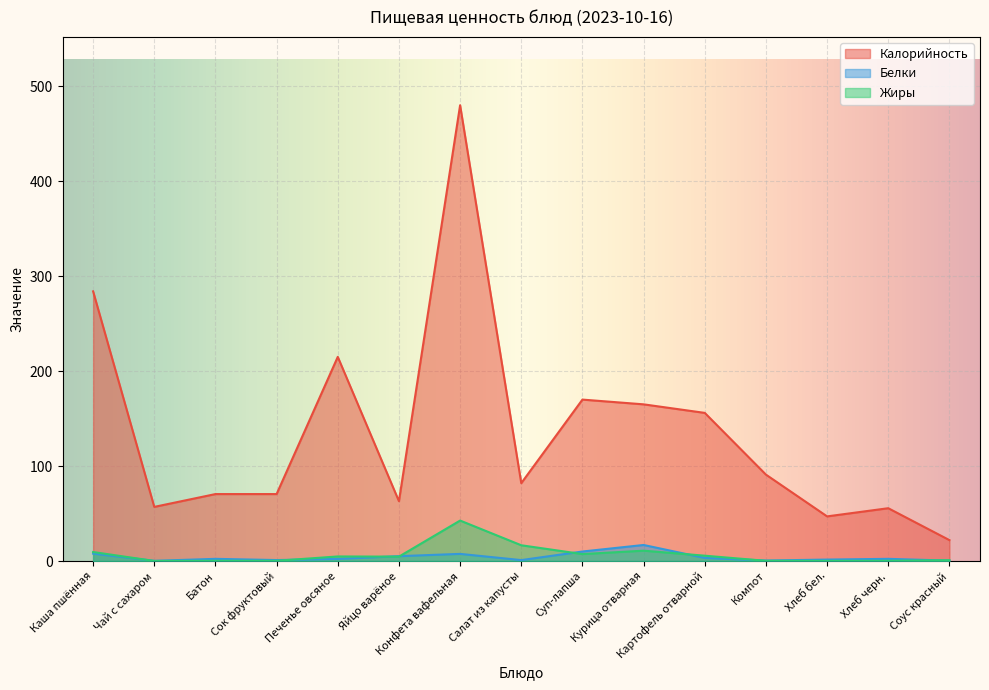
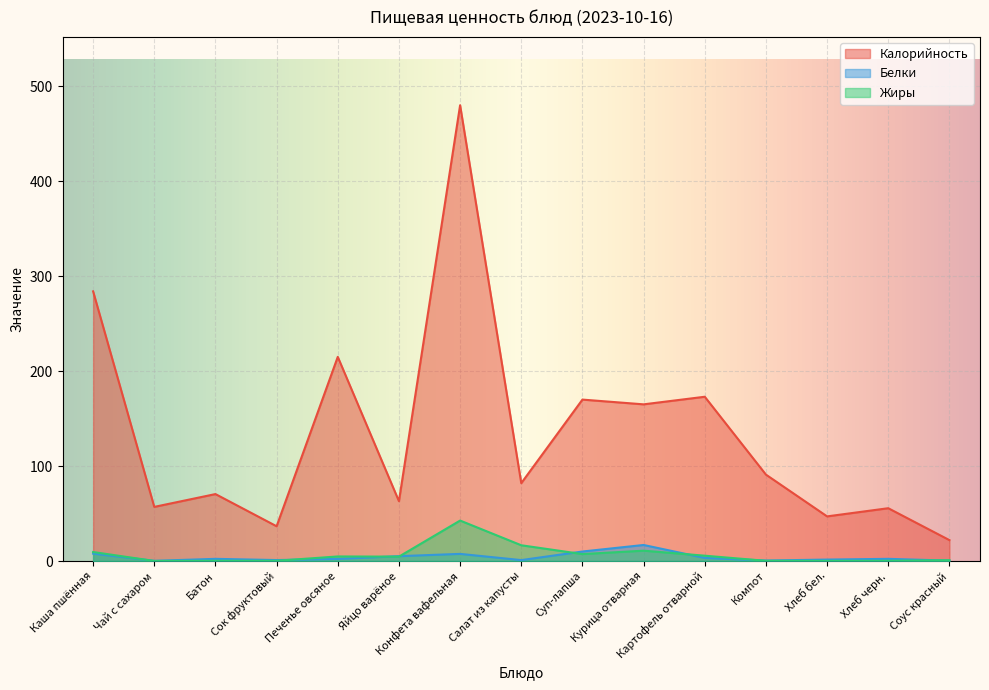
Калорийность, Сок фруктовый: 70 -> 40
Калорийность, Картофель отварной: 160 -> 170
